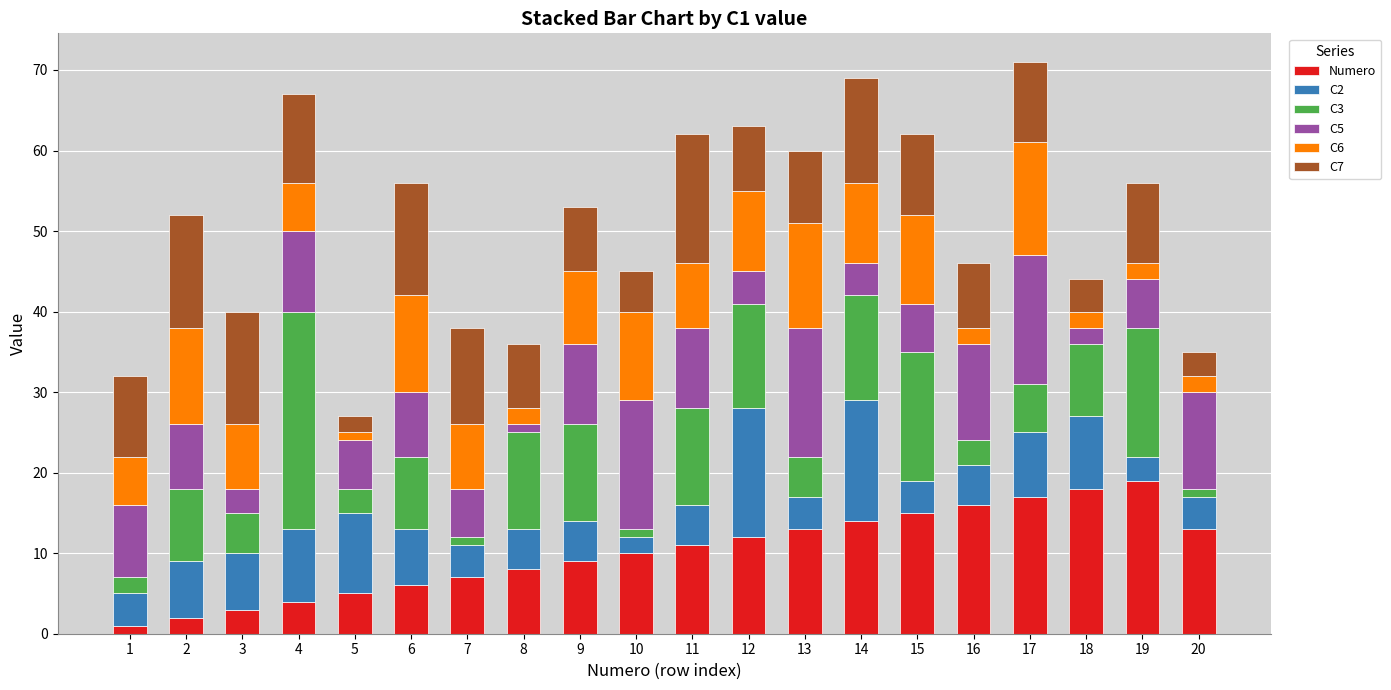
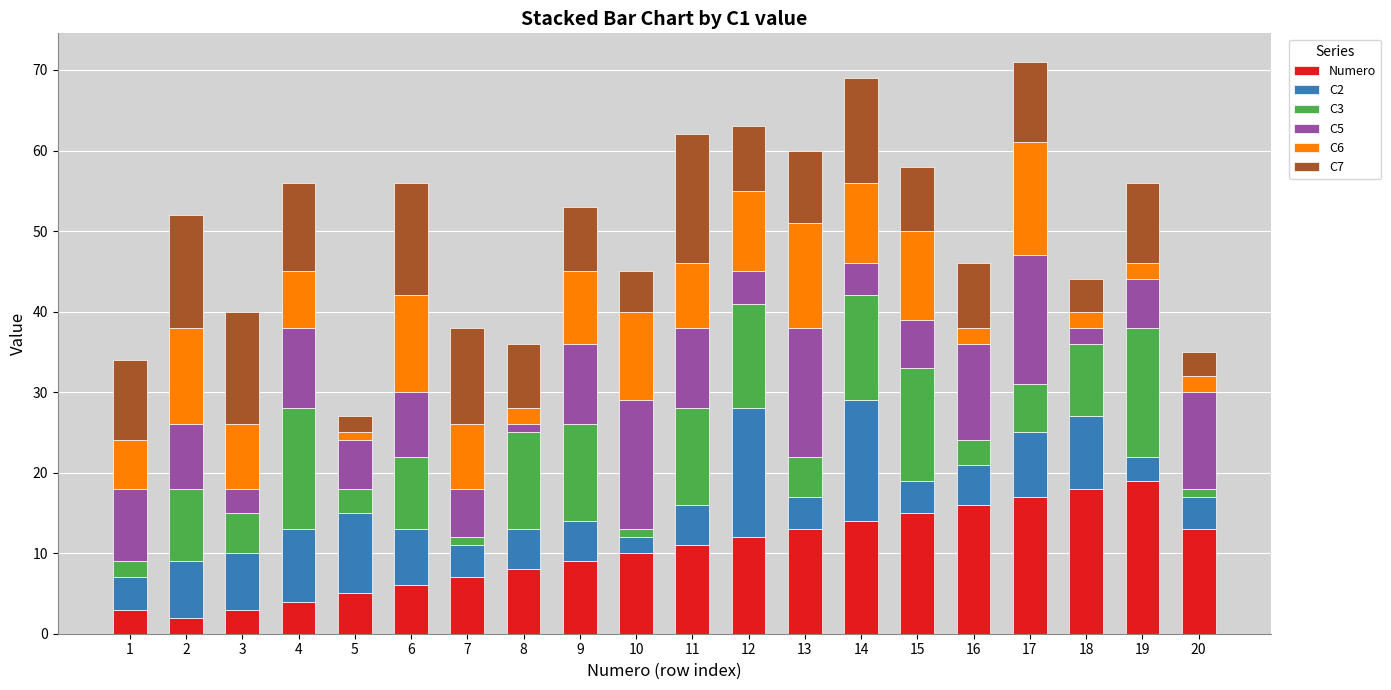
Numero, 1: 1 -> 3
C3, 4: 27 -> 15
C6, 4: 6 -> 7
C3, 15: 16 -> 14
C7, 15: 10 -> 8
